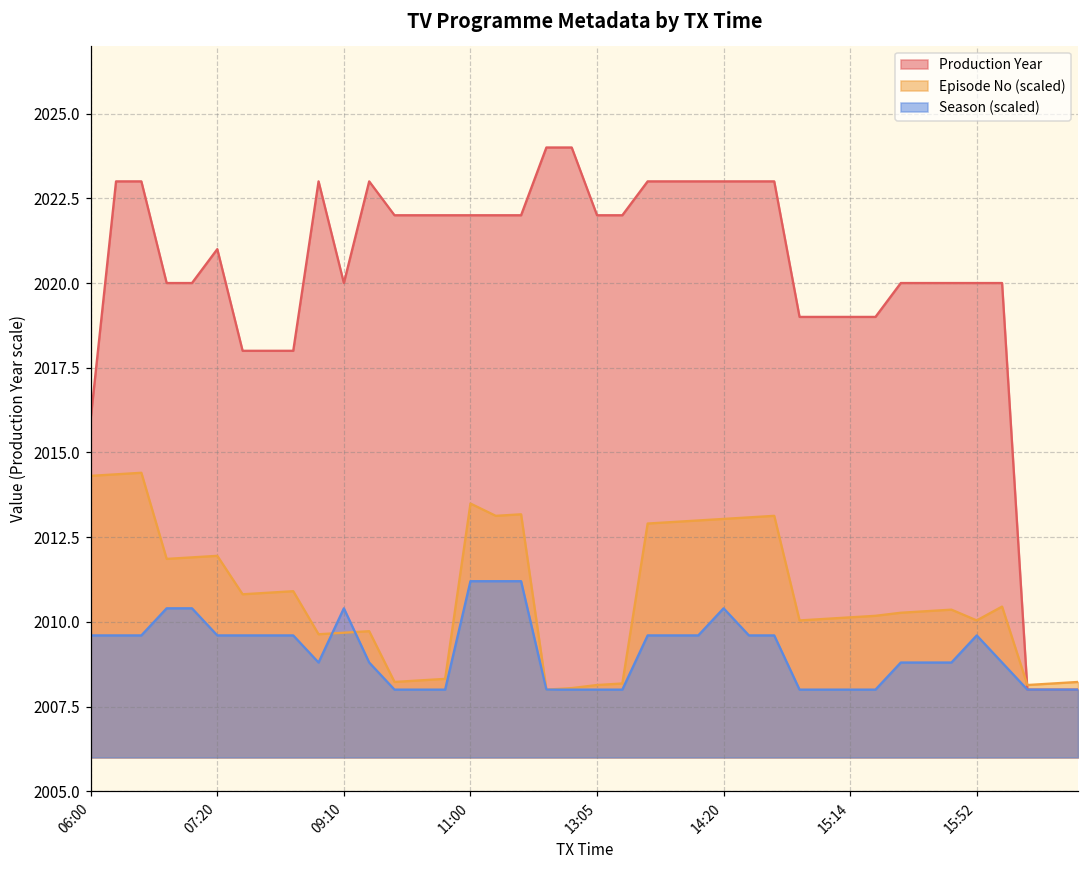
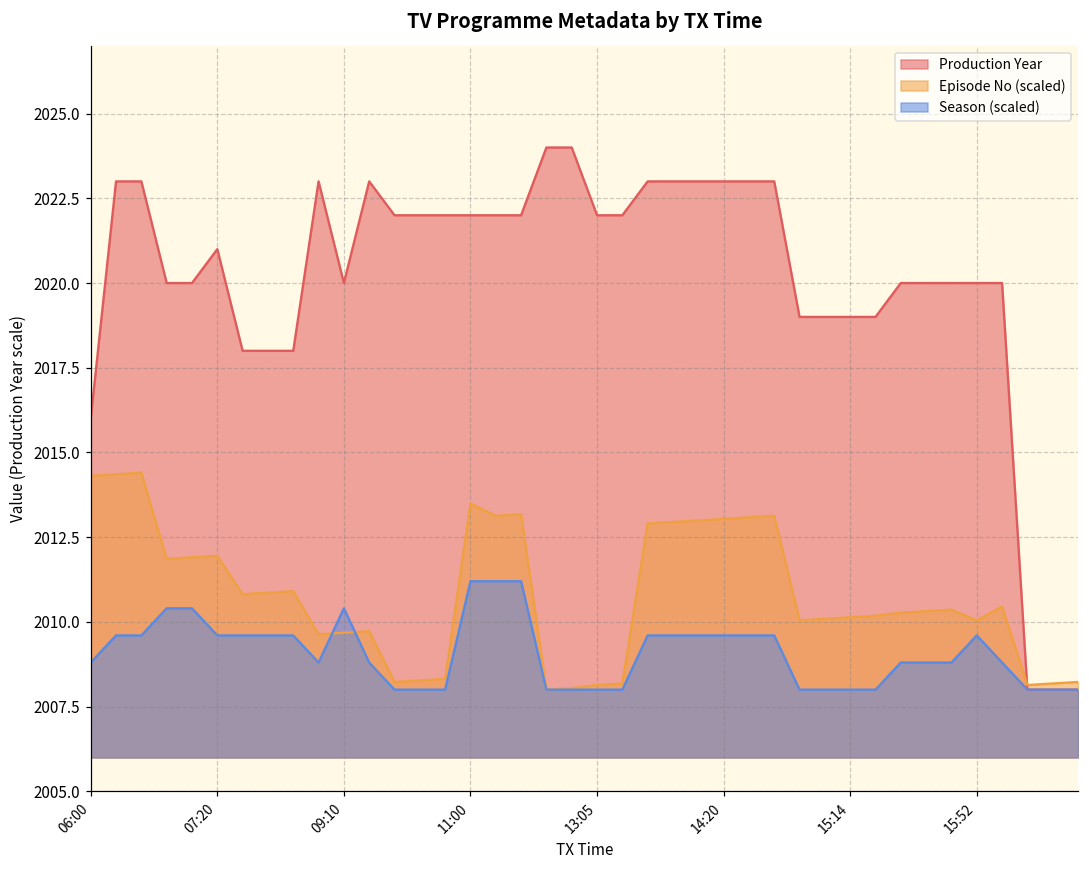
Season (scaled), 06:00: 2009.6 -> 2008.8
Season (scaled), 14:20: 2010.4 -> 2009.6
